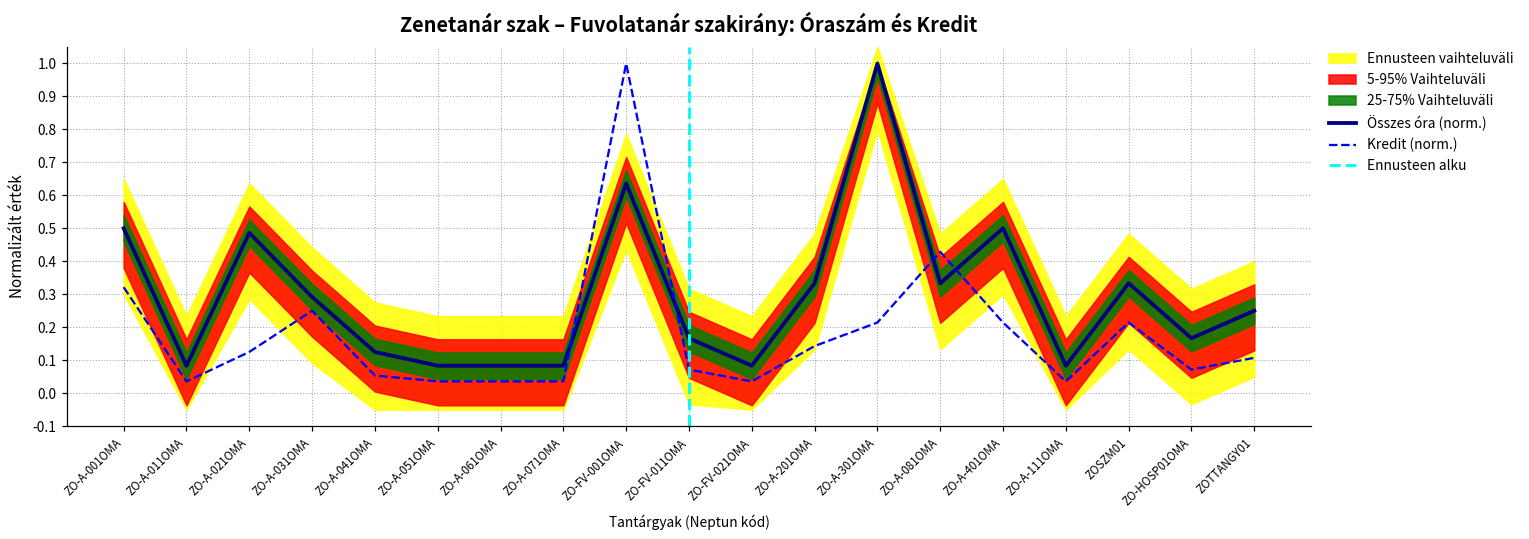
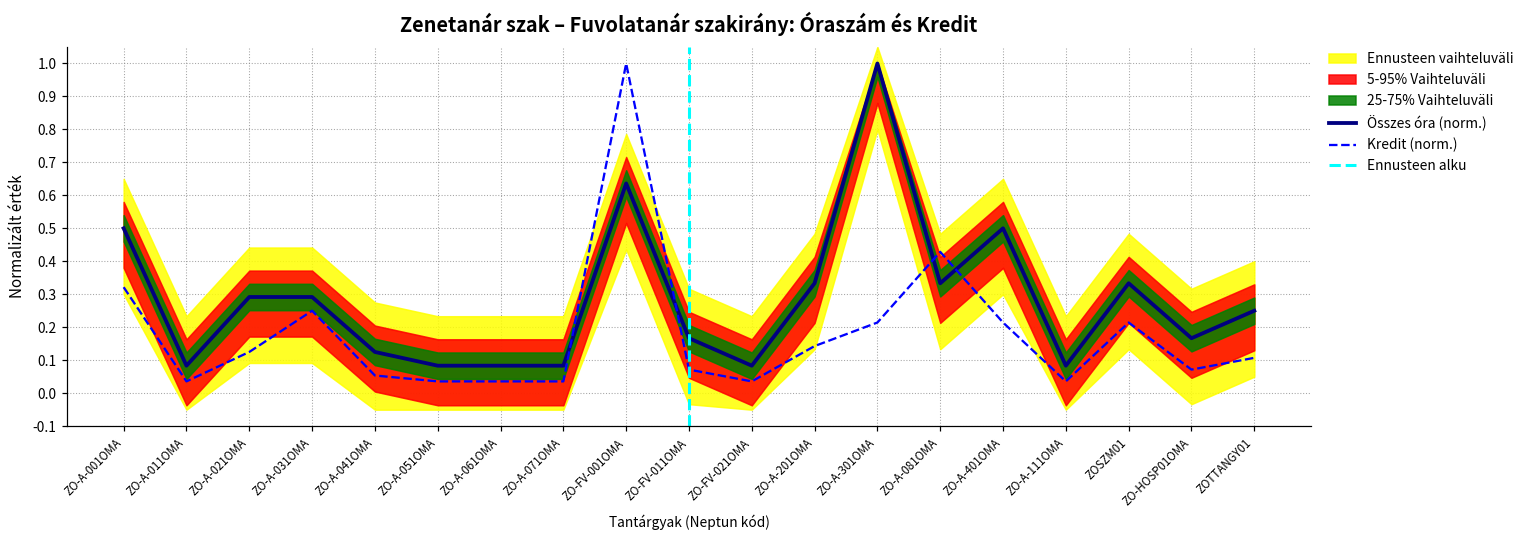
Összes óra (norm.), ZO-A-021OMA: 0.49 -> 0.29
